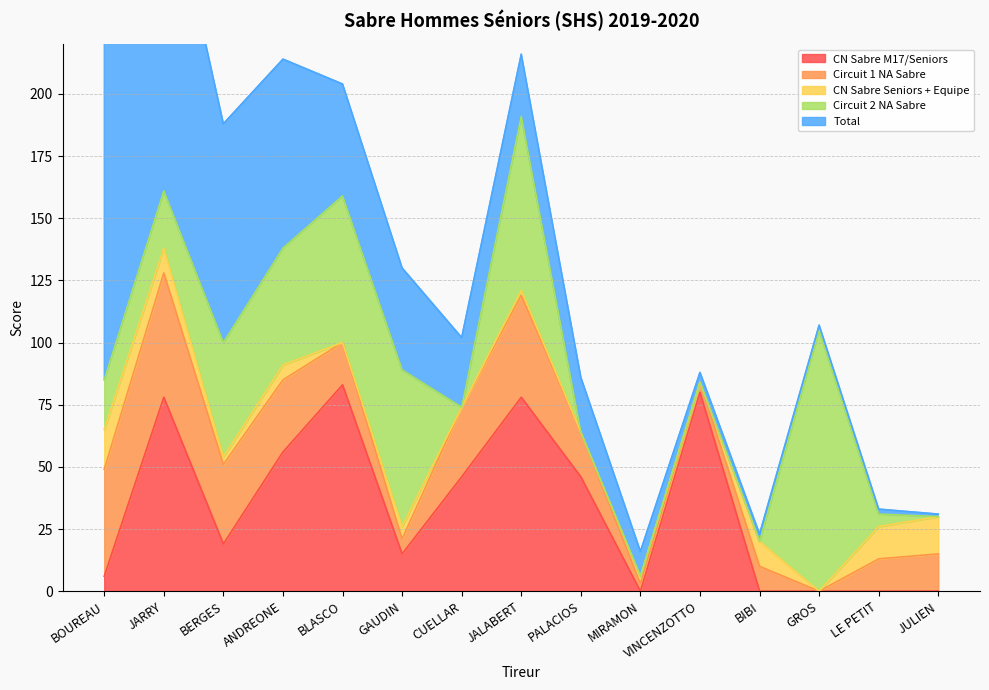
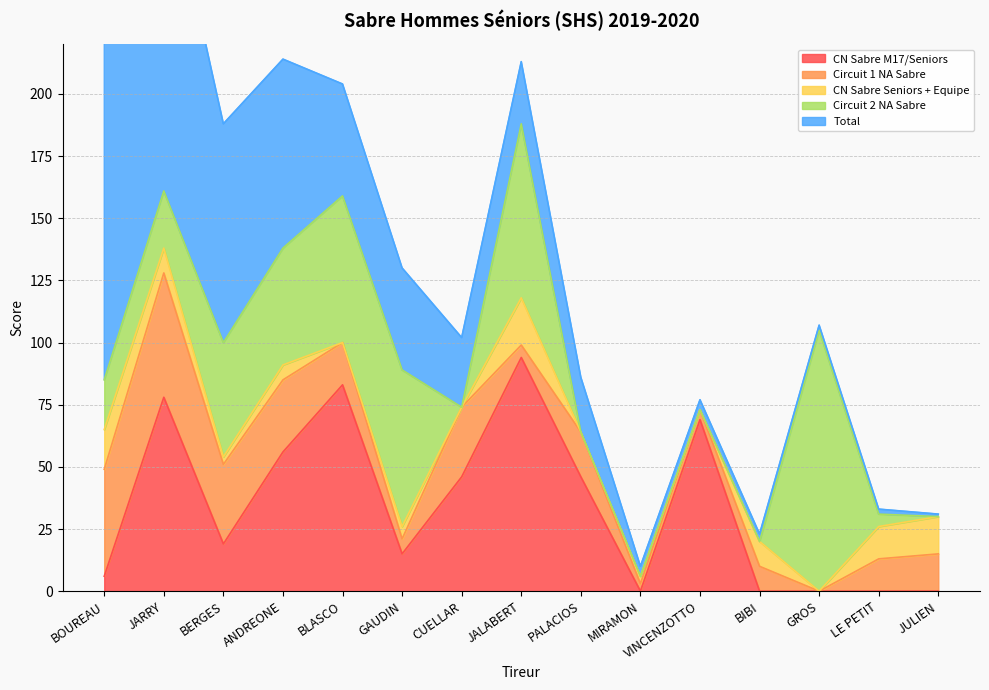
CN Sabre M17/Seniors, JALABERT: 78 -> 94
Circuit 1 NA Sabre, JALABERT: 41 -> 5
CN Sabre Seniors + Equipe, JALABERT: 2 -> 19
Total, MIRAMON: 10 -> 4
CN Sabre M17/Seniors, VINCENZOTTO: 80 -> 69
